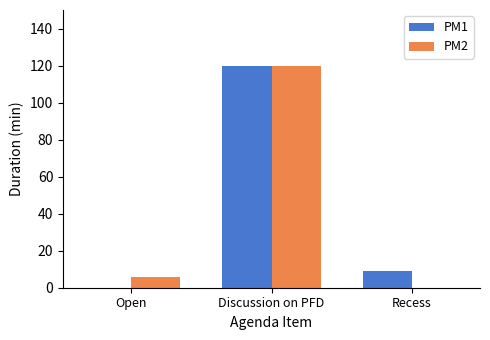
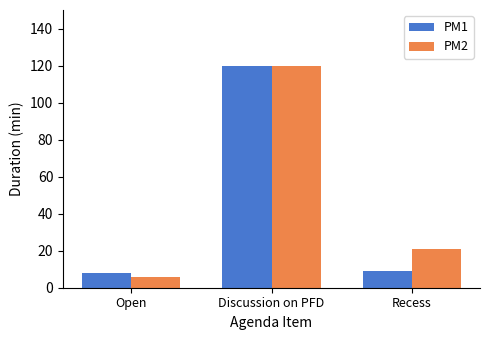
PM1, Open: 0 -> 8
PM2, Recess: 0 -> 21
